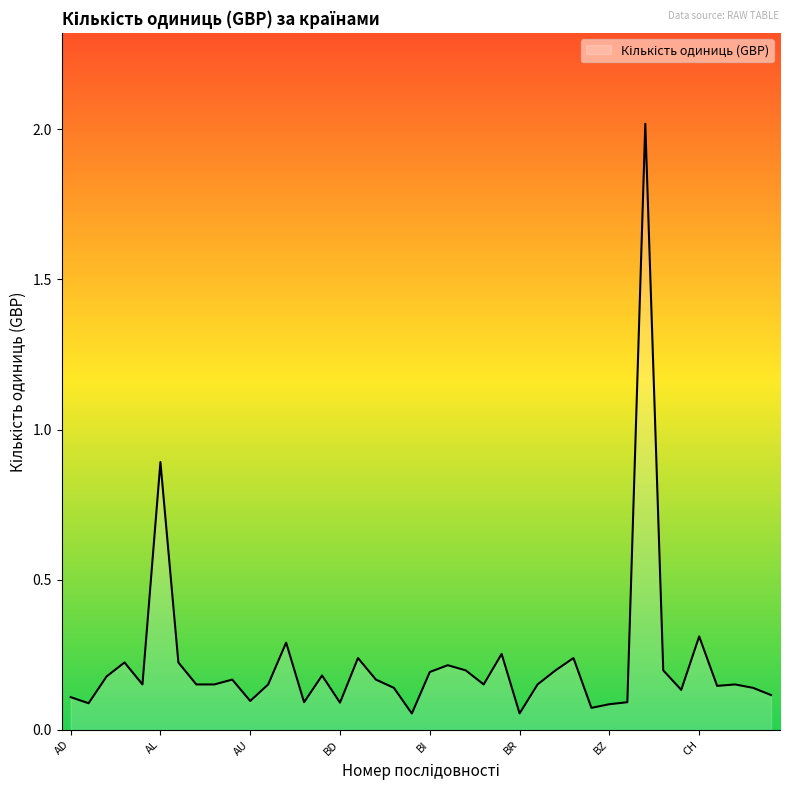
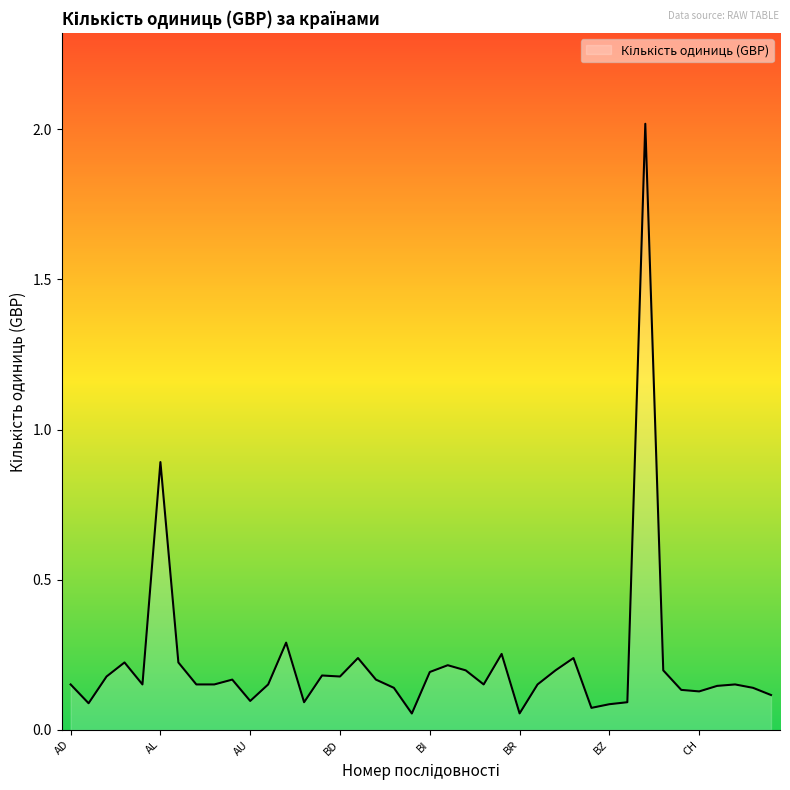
AD: 0.11 -> 0.15
BD: 0.09 -> 0.18
CH: 0.31 -> 0.13
